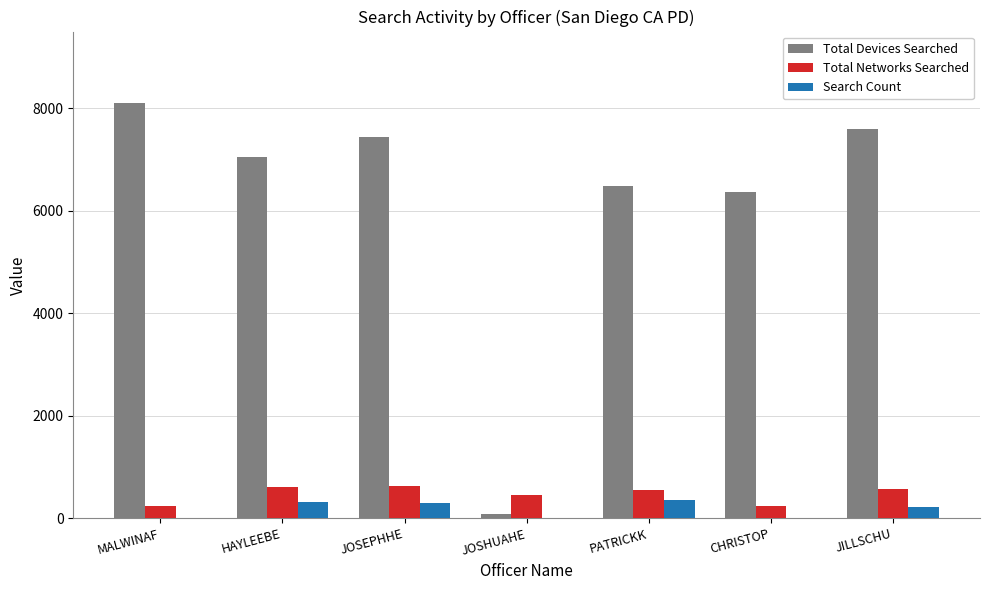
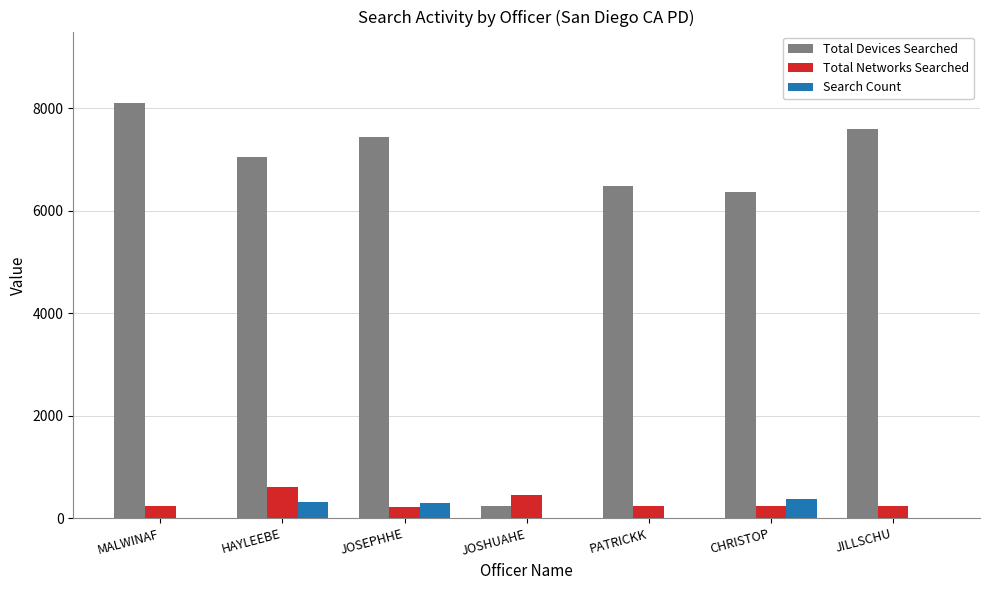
Total Networks Searched, JOSEPHHE: 600 -> 200
Total Devices Searched, JOSHUAHE: 100 -> 200
Total Networks Searched, PATRICKK: 600 -> 200
Search Count, PATRICKK: 300 -> 0
Search Count, CHRISTOP: 0 -> 400
Total Networks Searched, JILLSCHU: 600 -> 200
Search Count, JILLSCHU: 200 -> 0
